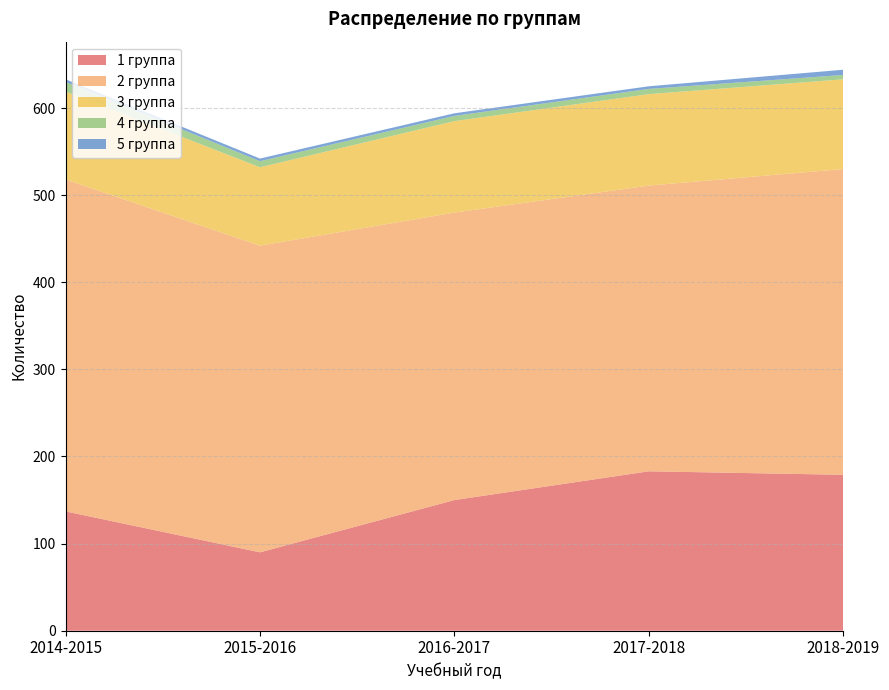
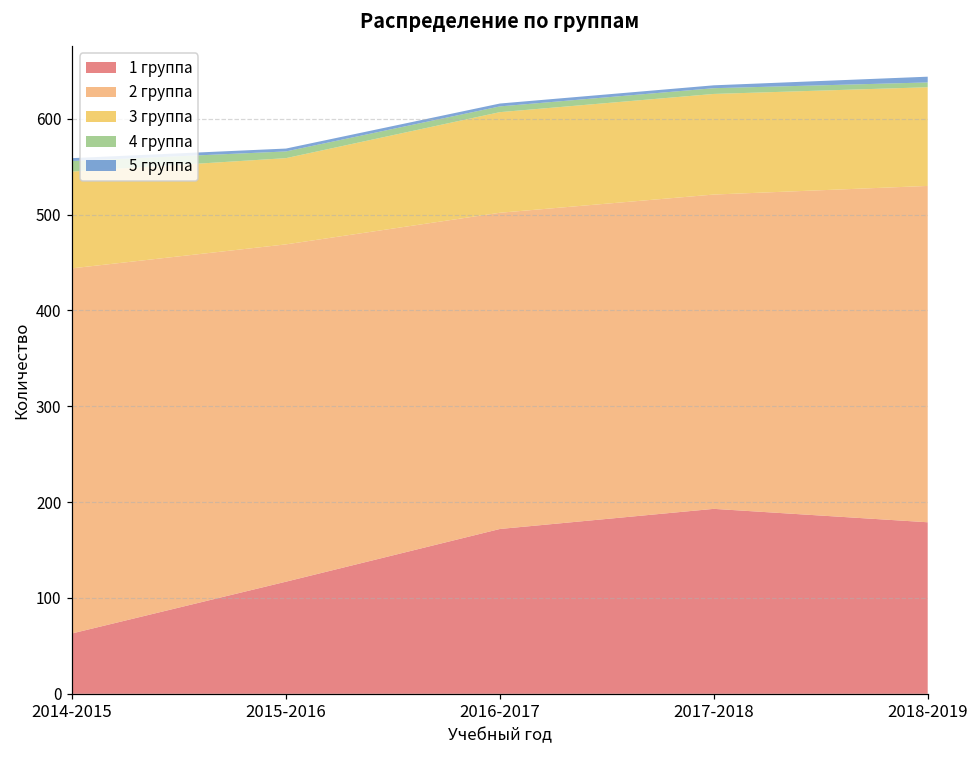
1 группа, 2014-2015: 140 -> 60
1 группа, 2015-2016: 90 -> 120
1 группа, 2016-2017: 150 -> 170
1 группа, 2017-2018: 180 -> 190
